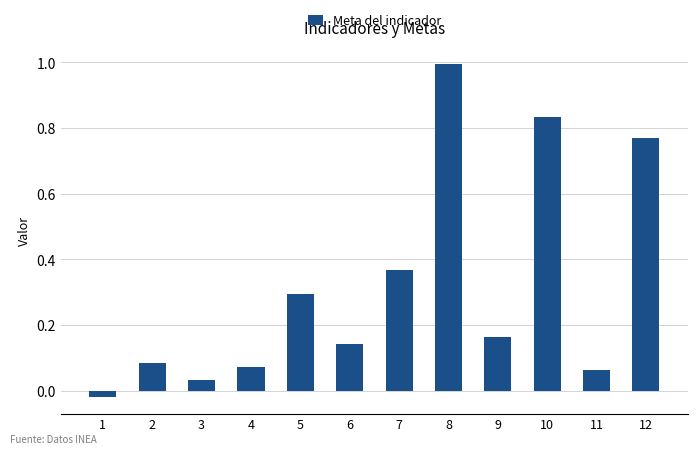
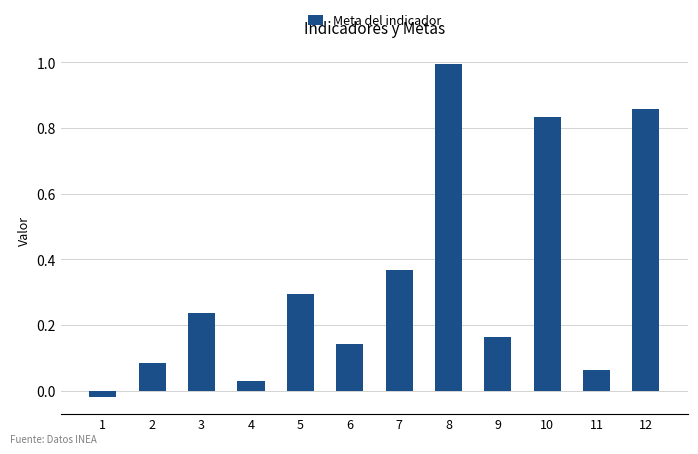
3: 0.03 -> 0.24
4: 0.07 -> 0.03
12: 0.77 -> 0.86
